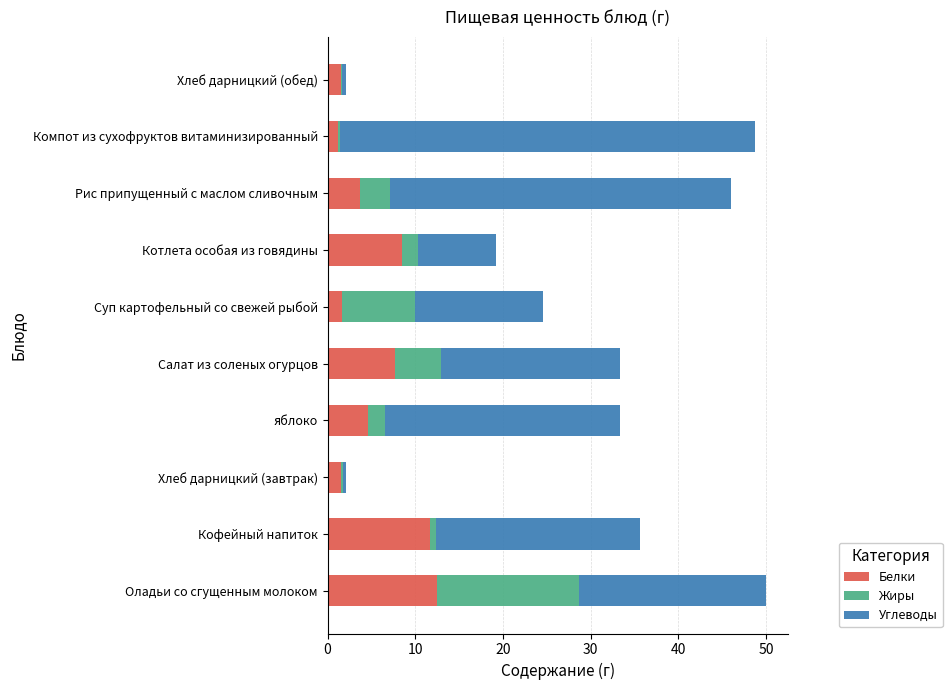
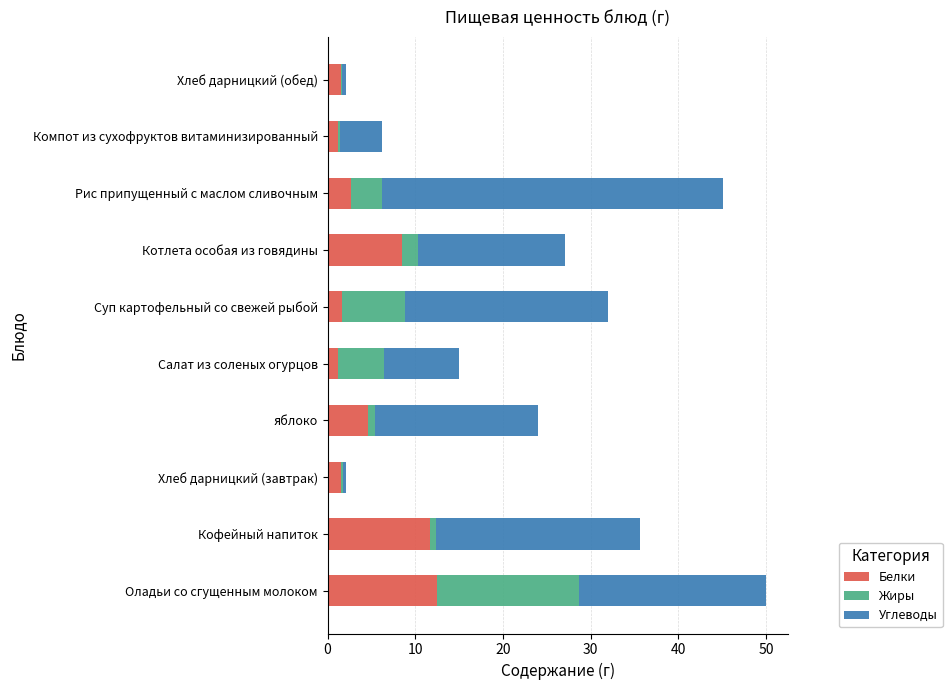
Углеводы, Компот из сухофруктов витаминизированный: 47 -> 5
Белки, Рис припущенный с маслом сливочным: 4 -> 3
Углеводы, Котлета особая из говядины: 9 -> 17
Жиры, Суп картофельный со свежей рыбой: 8 -> 7
Углеводы, Суп картофельный со свежей рыбой: 15 -> 23
Белки, Салат из соленых огурцов: 8 -> 1
Углеводы, Салат из соленых огурцов: 21 -> 9
Жиры, яблоко: 2 -> 1
Углеводы, яблоко: 27 -> 19
